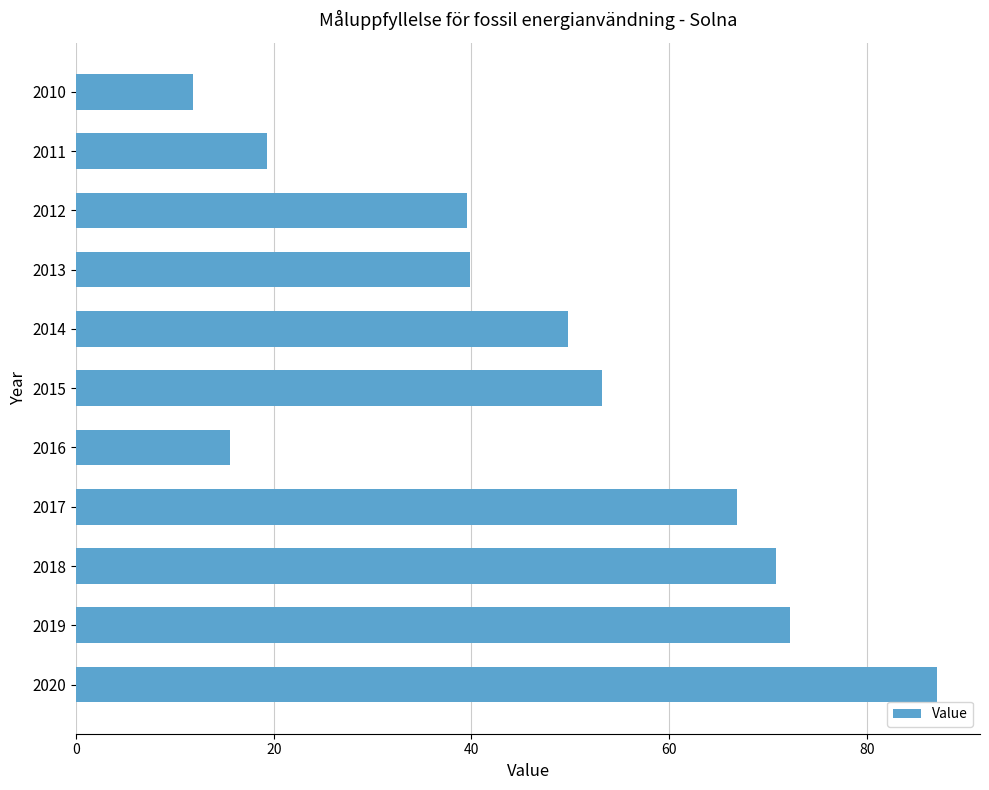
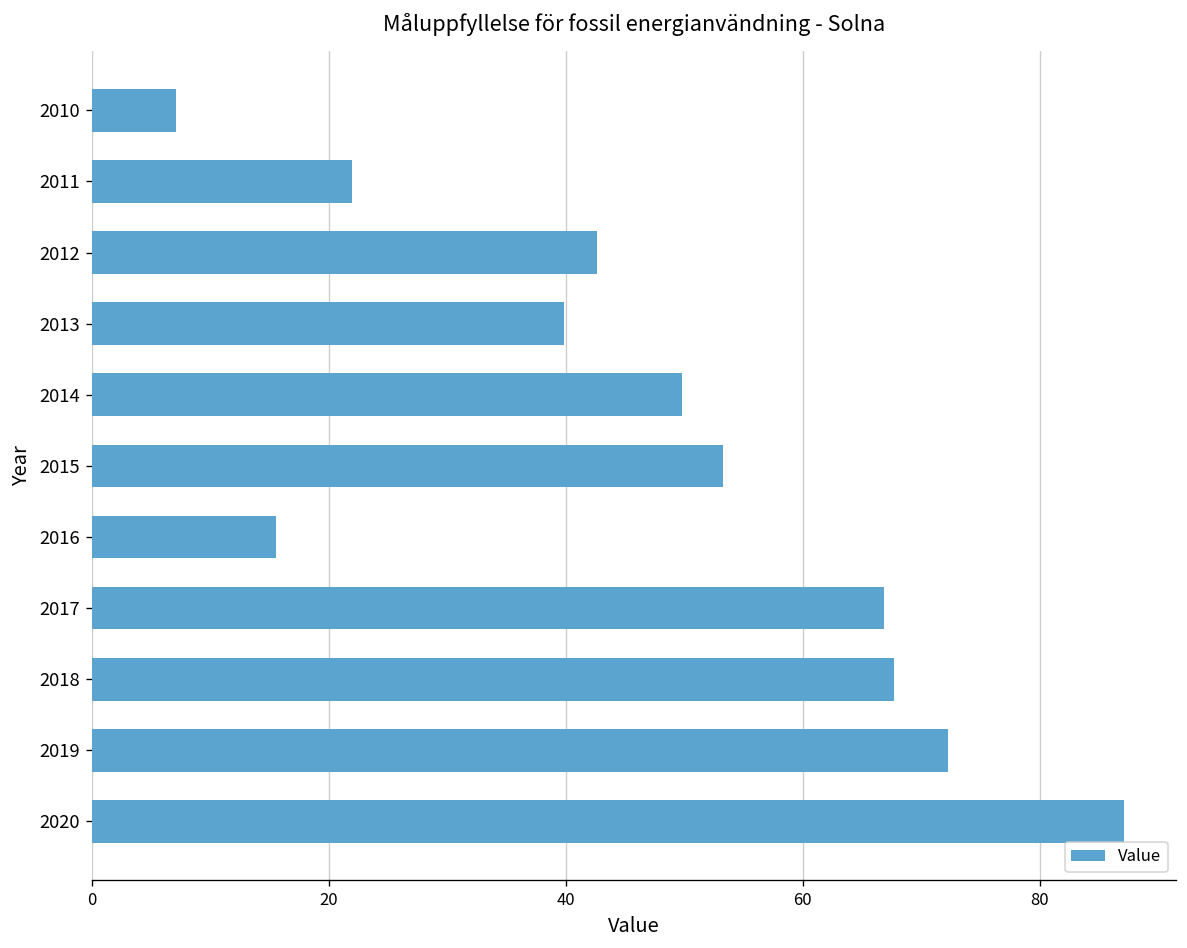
2010: 12 -> 7
2011: 19 -> 22
2012: 40 -> 43
2018: 71 -> 68
